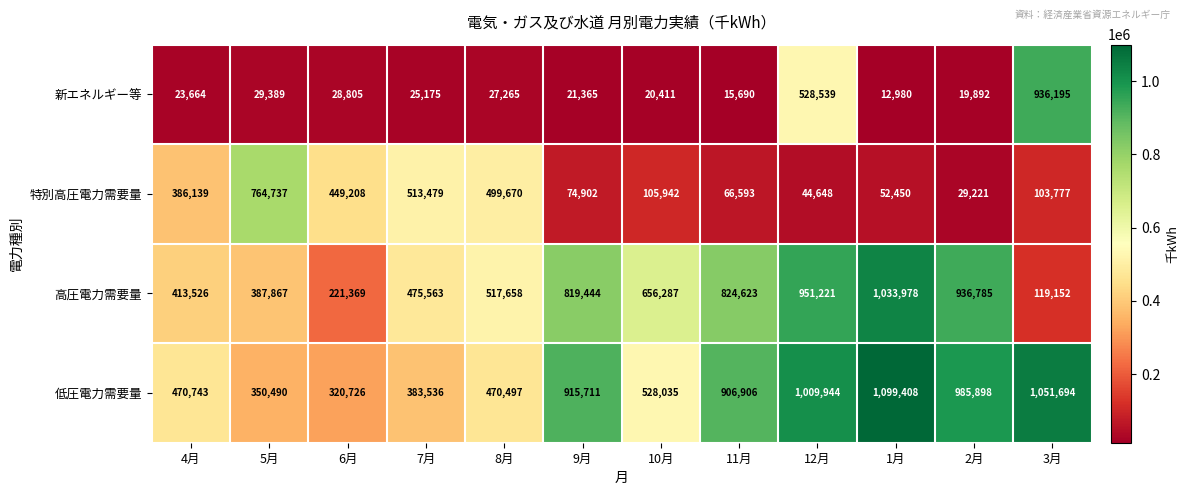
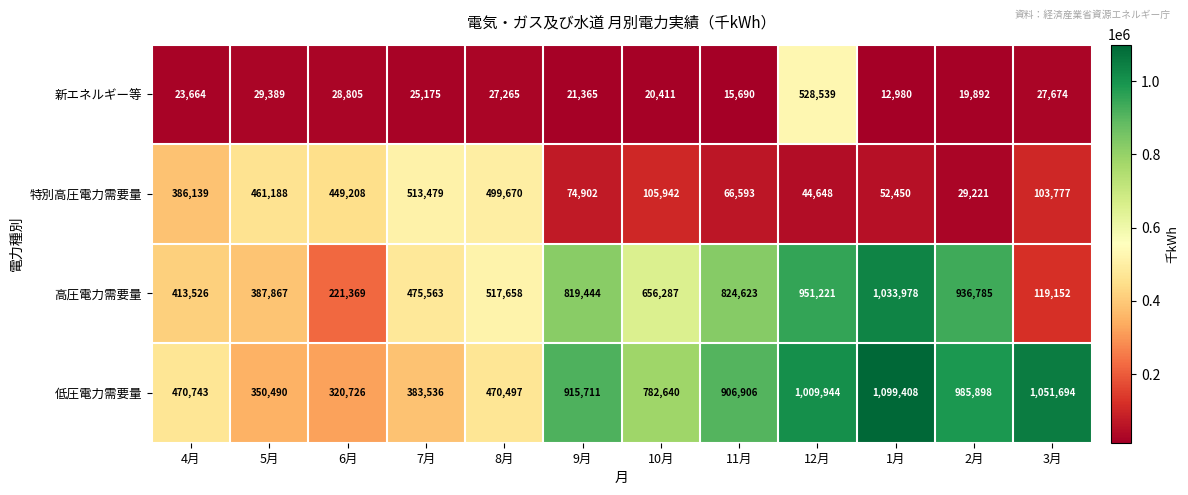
新エネルギー等, 3月: 936,195 -> 27,674
特別高圧電力需要量, 5月: 764,737 -> 461,188
低圧電力需要量, 10月: 528,035 -> 782,640
